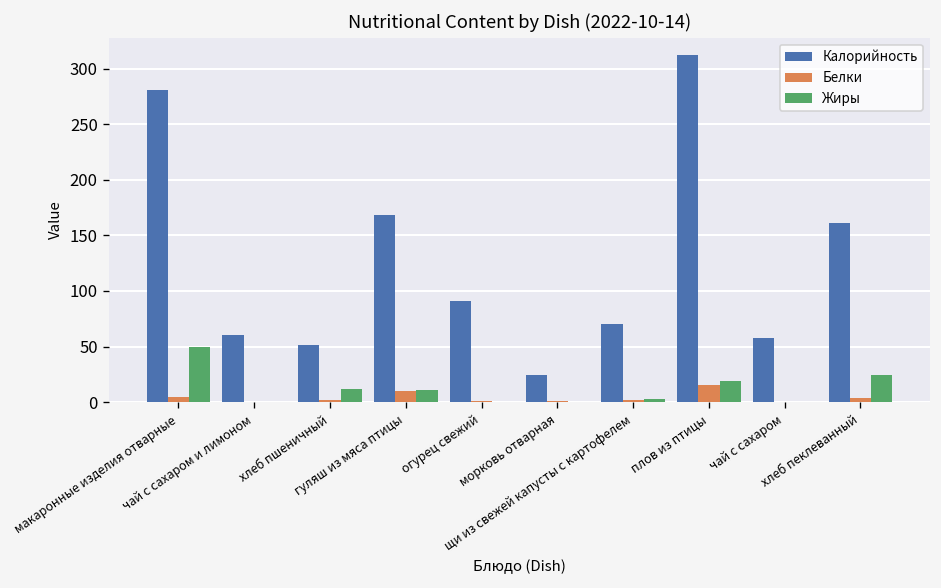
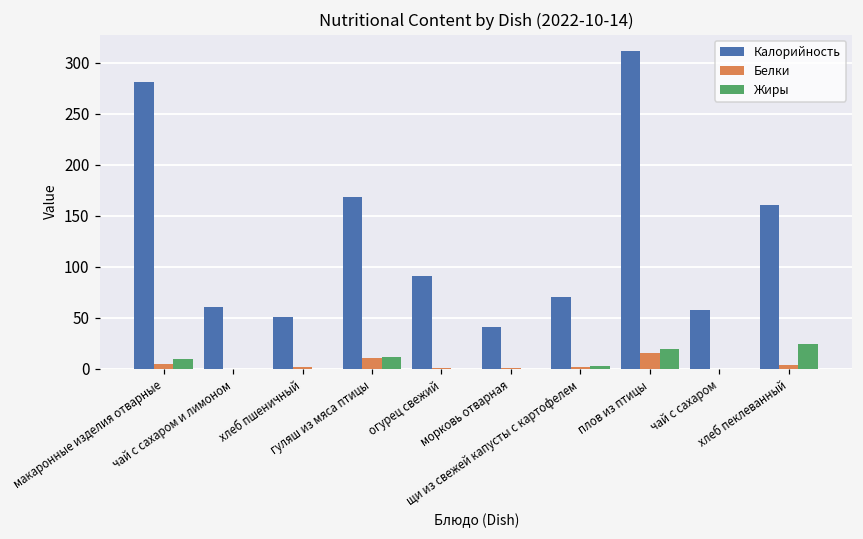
Жиры, макаронные изделия отварные: 50 -> 10
Жиры, хлеб пшеничный: 10 -> 0
Калорийность, морковь отварная: 20 -> 40
